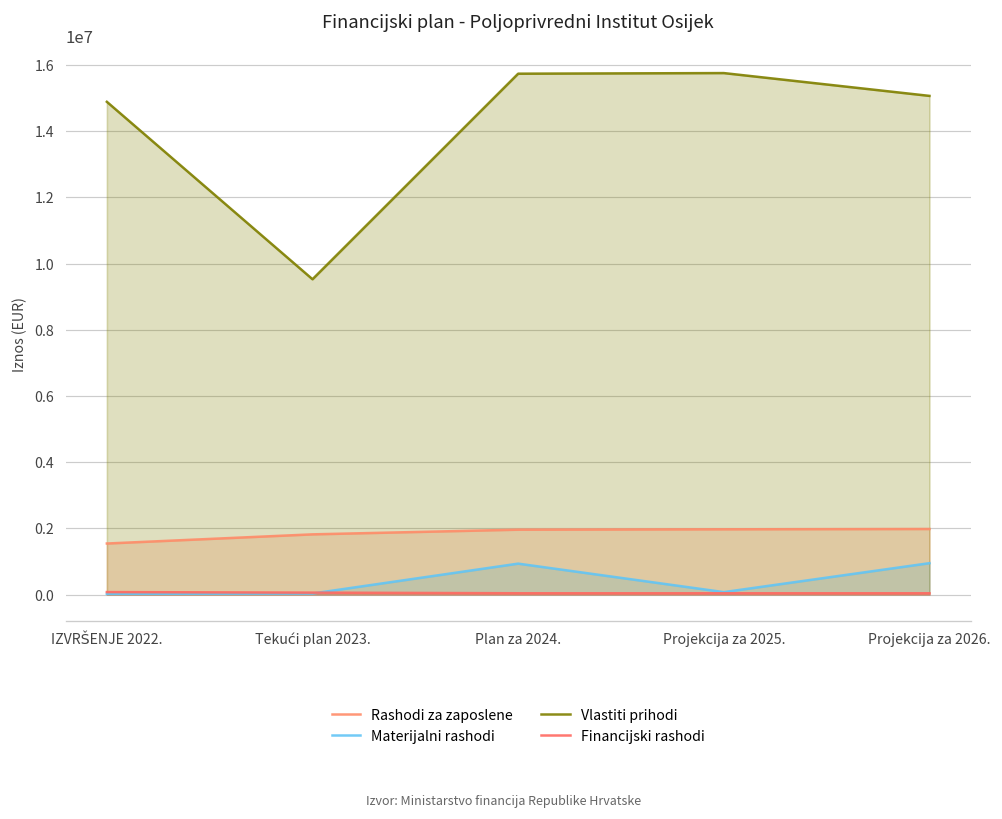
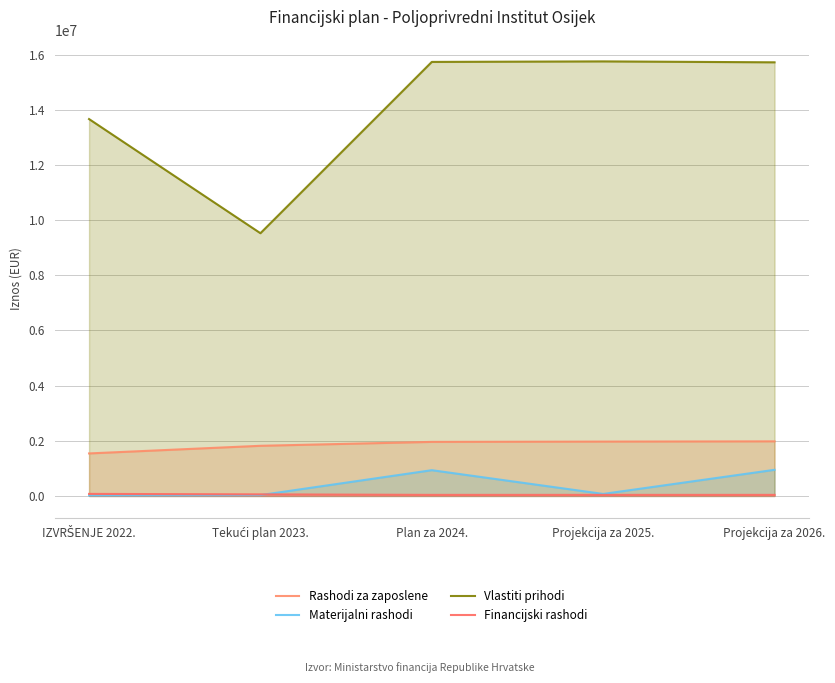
Vlastiti prihodi, IZVRŠENJE 2022.: 14900000 -> 13700000
Vlastiti prihodi, Projekcija za 2026.: 15100000 -> 15700000
